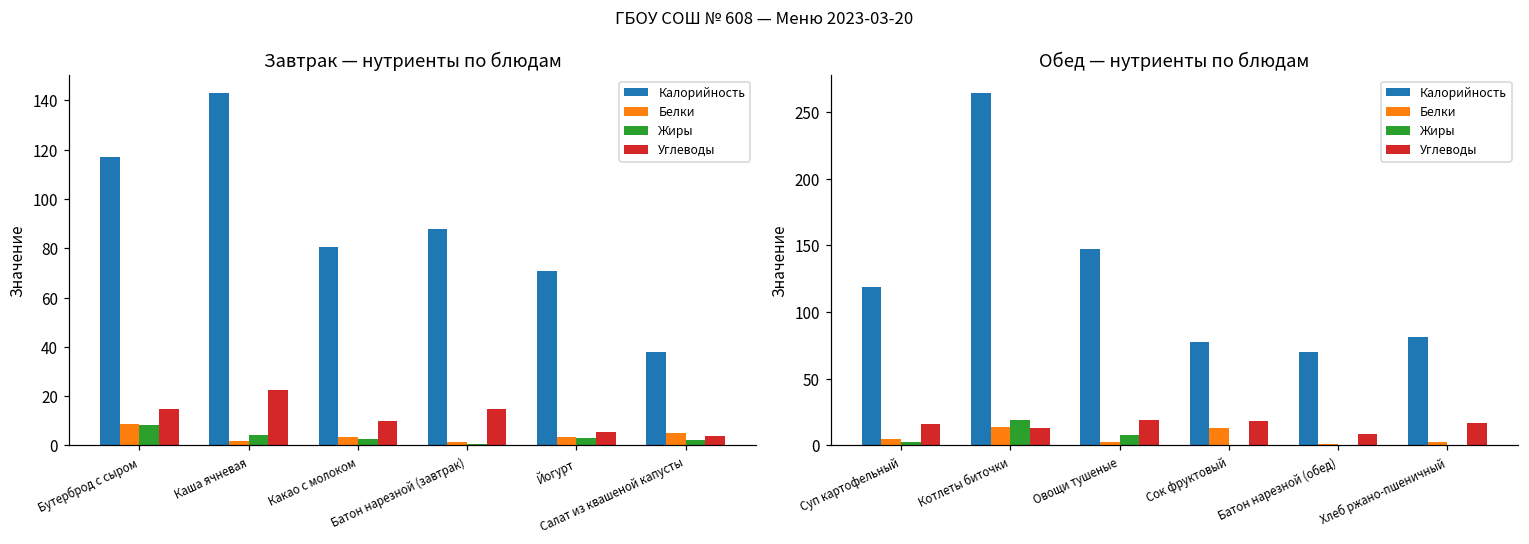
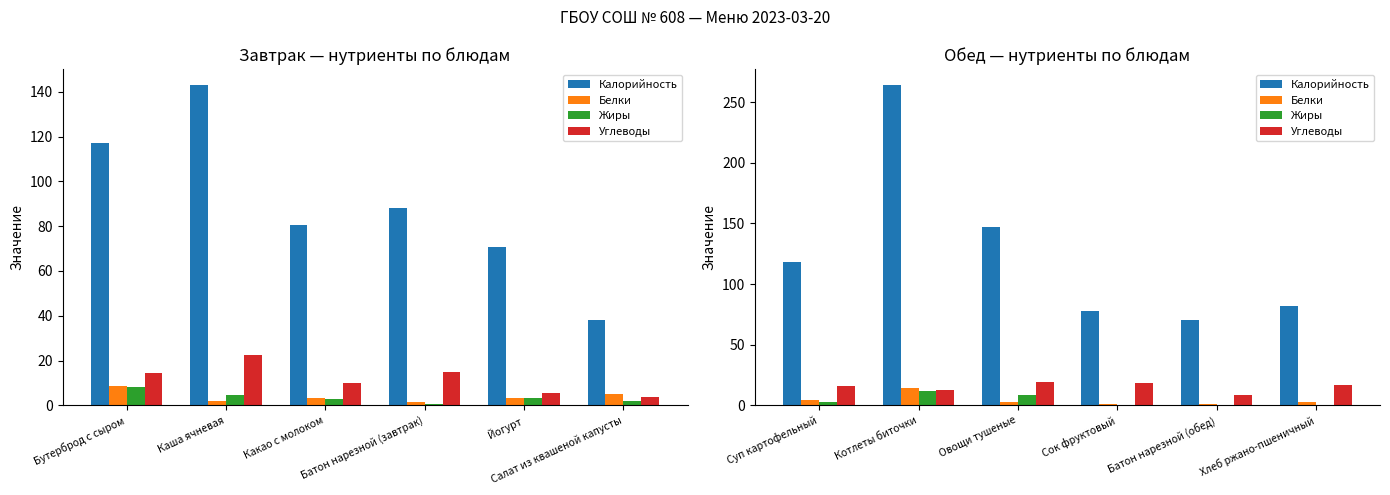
Обед — нутриенты по блюдам, Жиры, Котлеты биточки: 19 -> 12
Обед — нутриенты по блюдам, Белки, Сок фруктовый: 13 -> 1
